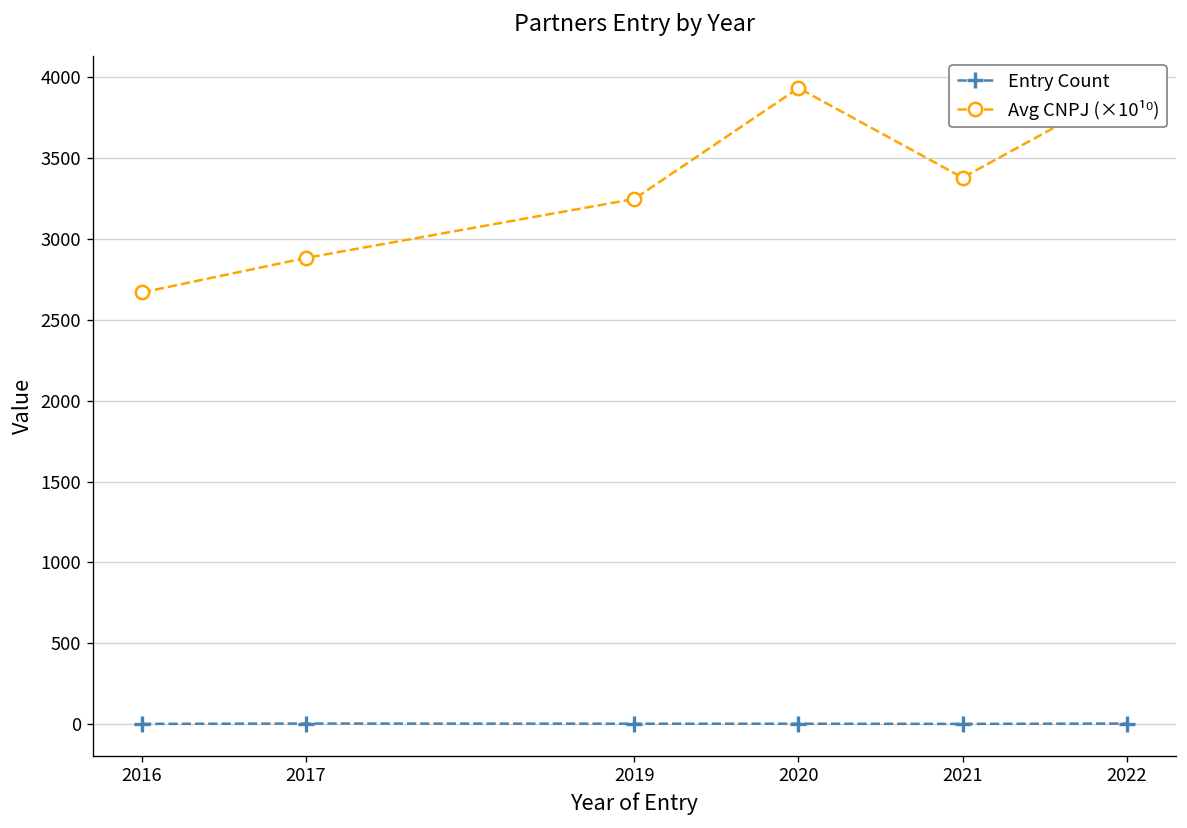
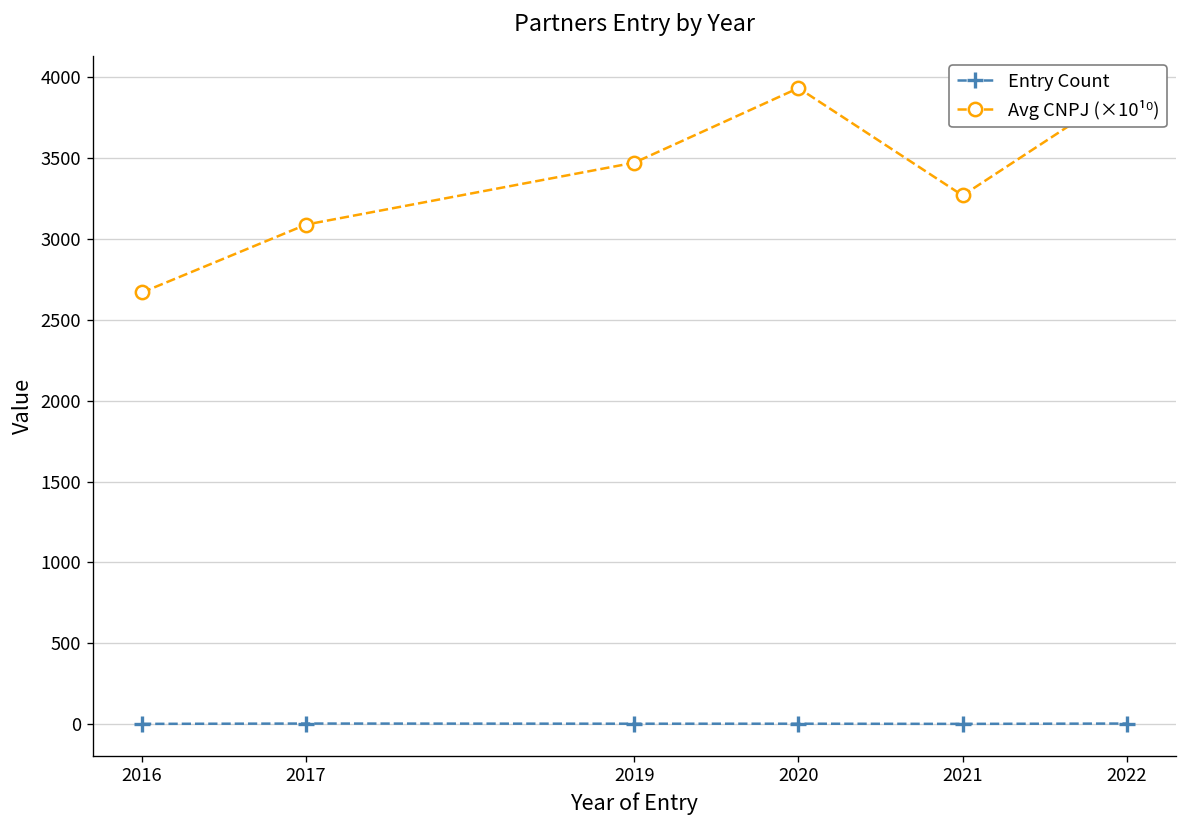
Avg CNPJ (×10¹⁰), 2017: 2880 -> 3090
Avg CNPJ (×10¹⁰), 2019: 3250 -> 3470
Avg CNPJ (×10¹⁰), 2021: 3380 -> 3270
